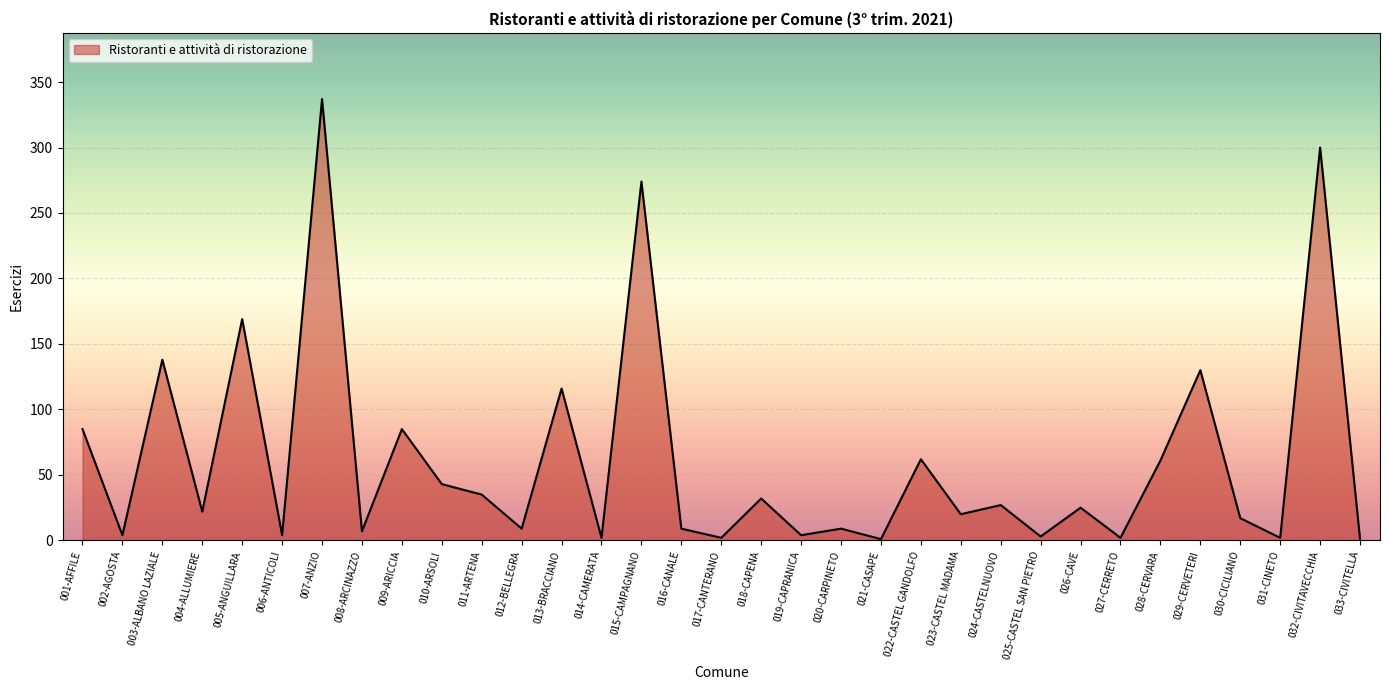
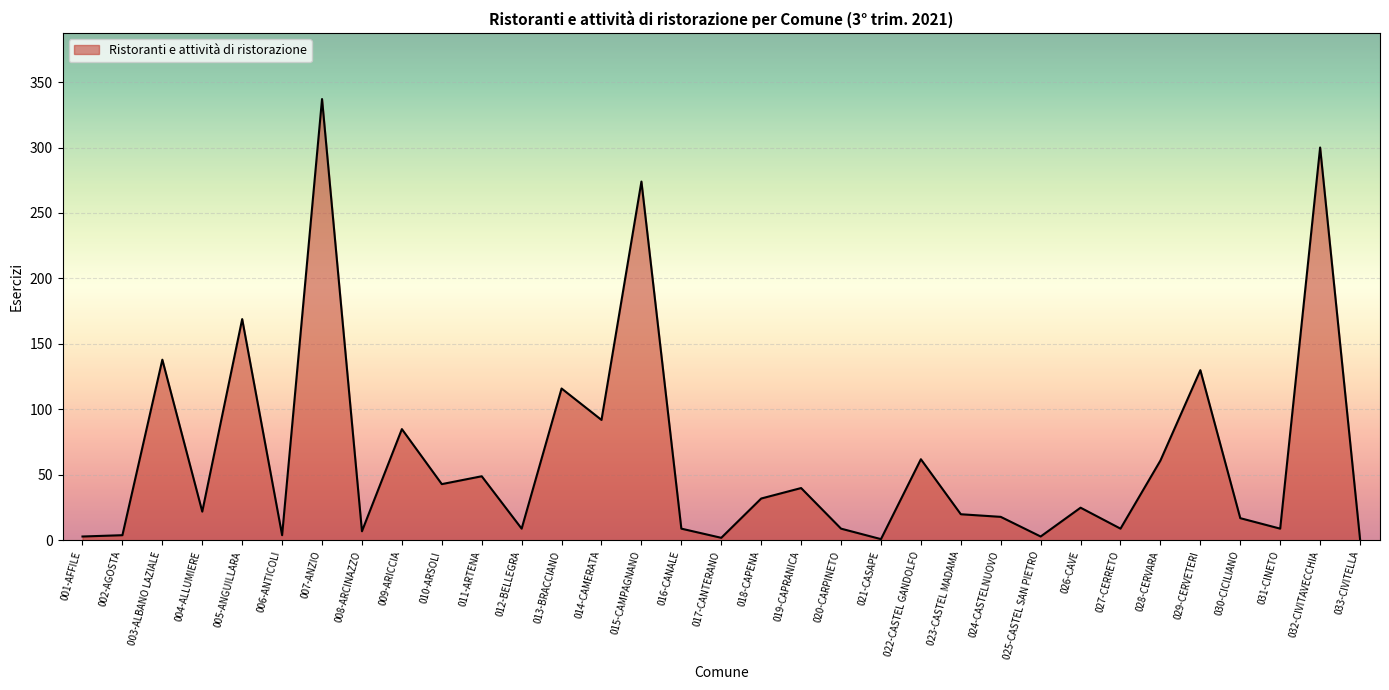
001-AFFILE: 85 -> 3
011-ARTENA: 35 -> 49
014-CAMERATA: 2 -> 92
019-CAPRANICA: 4 -> 40
024-CASTELNUOVO: 27 -> 18
027-CERRETO: 2 -> 9
031-CINETO: 2 -> 9
